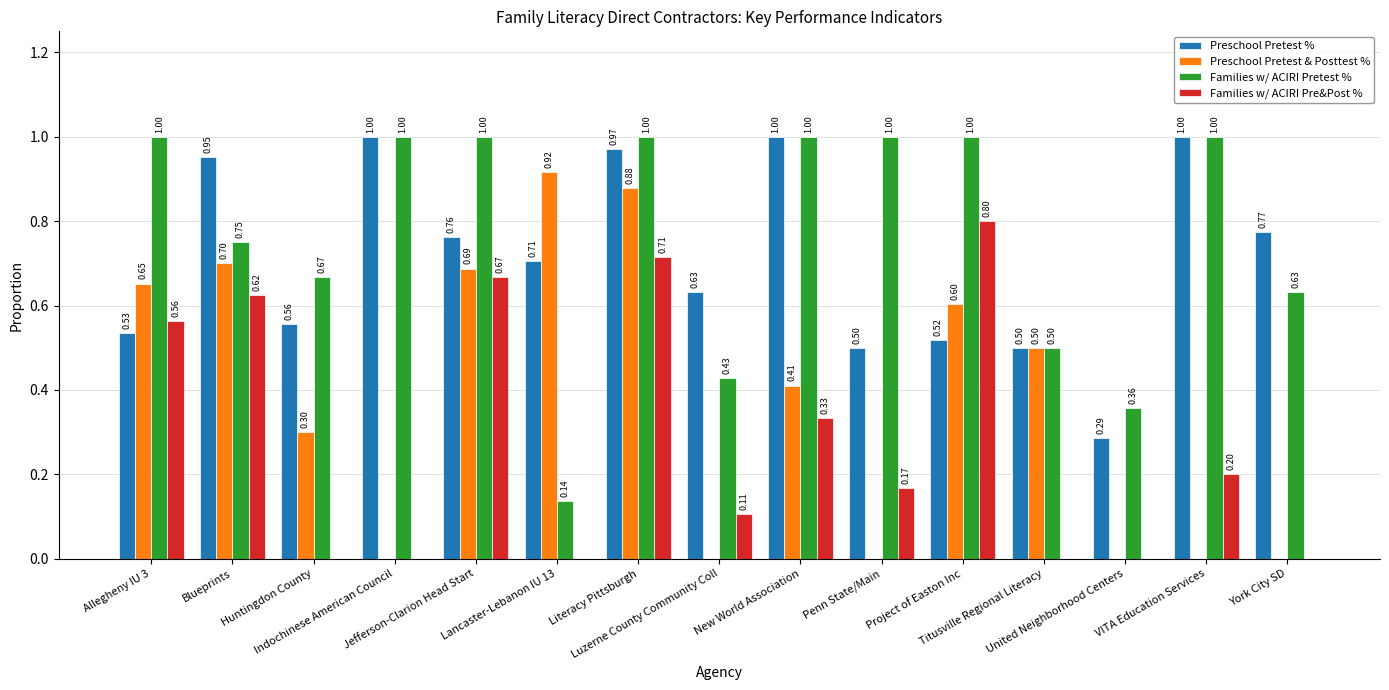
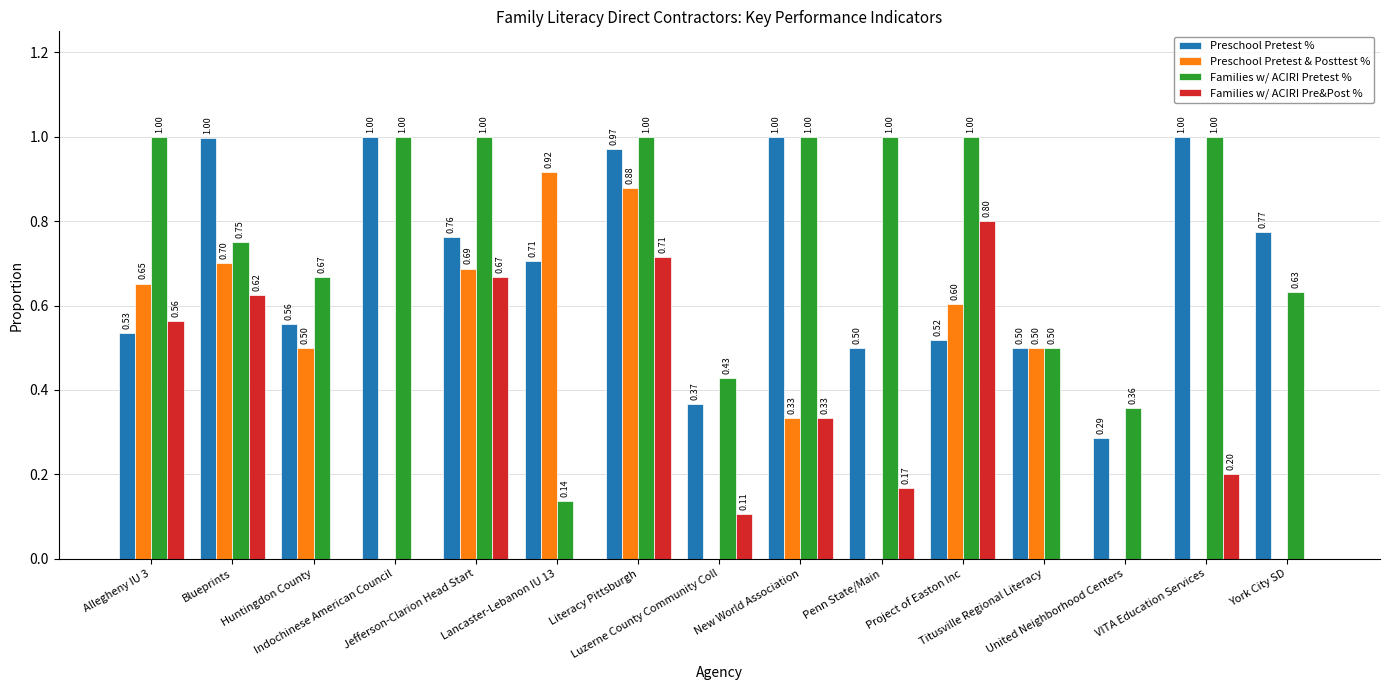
Preschool Pretest %, Blueprints: 0.95 -> 1.00
Preschool Pretest & Posttest %, Huntingdon County: 0.30 -> 0.50
Preschool Pretest %, Luzerne County Community Coll: 0.63 -> 0.37
Preschool Pretest & Posttest %, New World Association: 0.41 -> 0.33
